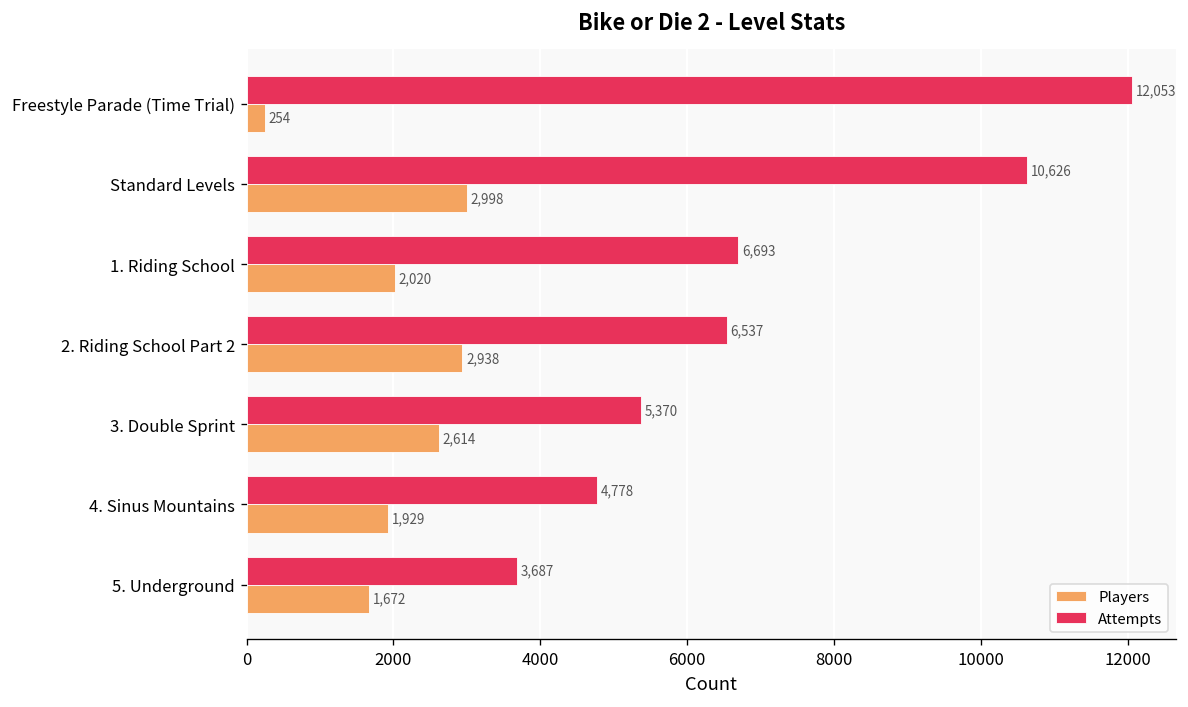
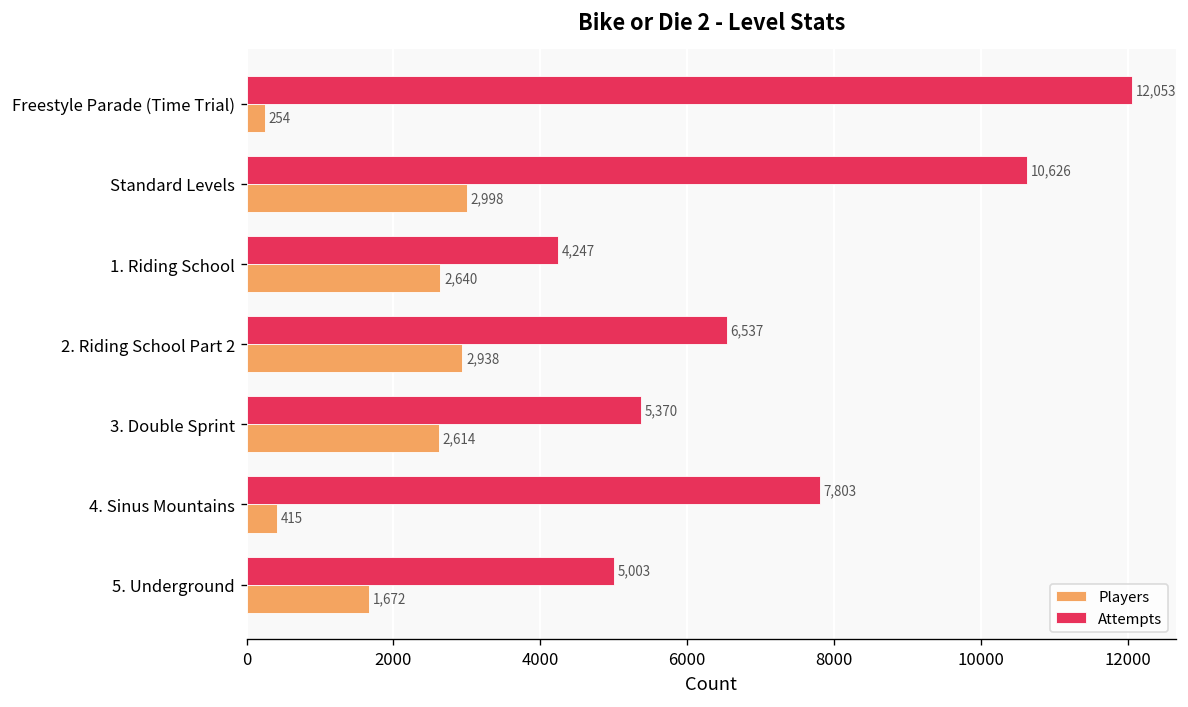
Attempts, 1. Riding School: 6,693 -> 4,247
Players, 1. Riding School: 2,020 -> 2,640
Attempts, 4. Sinus Mountains: 4,778 -> 7,803
Players, 4. Sinus Mountains: 1,929 -> 415
Attempts, 5. Underground: 3,687 -> 5,003
